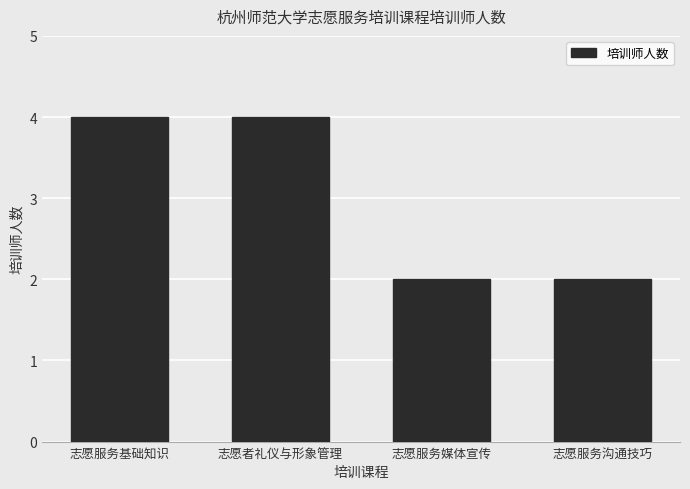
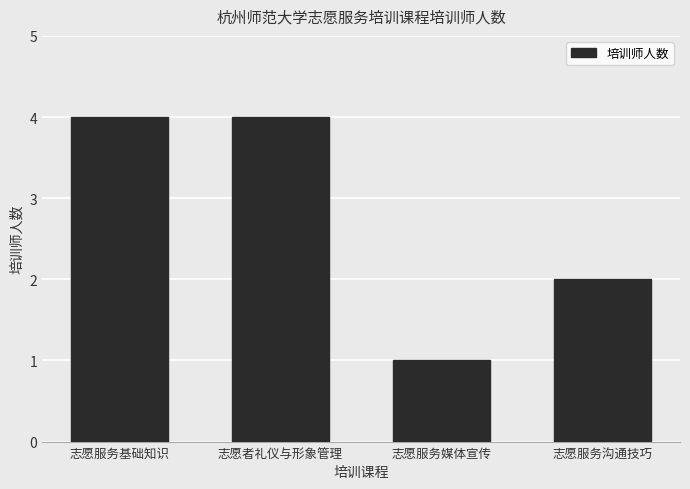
志愿服务媒体宣传: 2 -> 1
